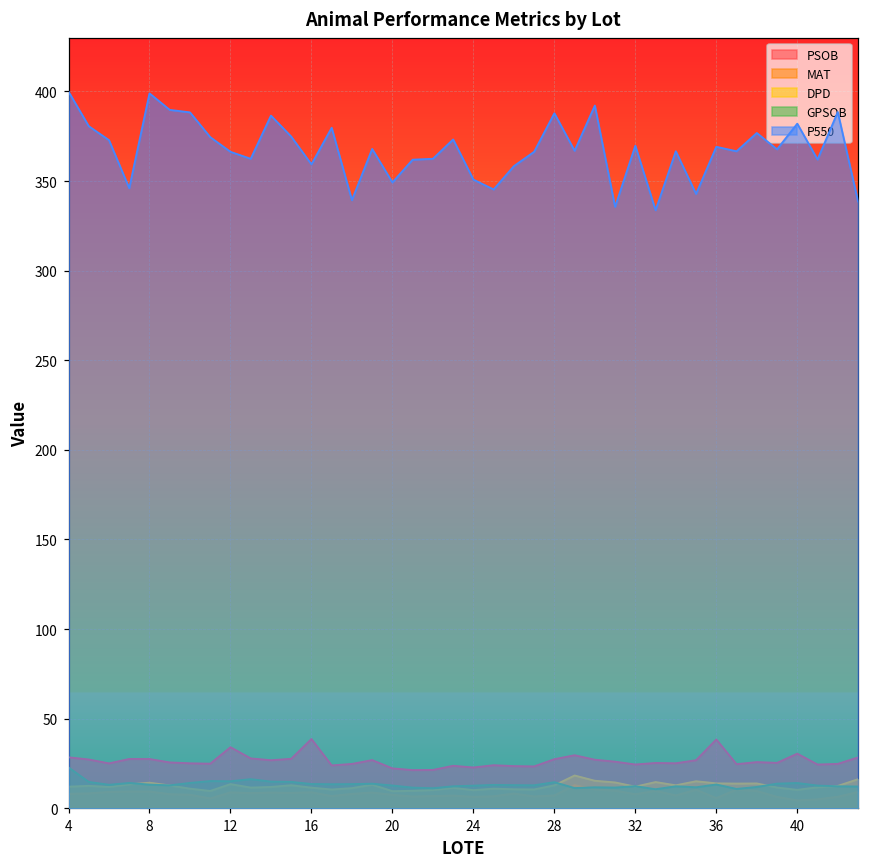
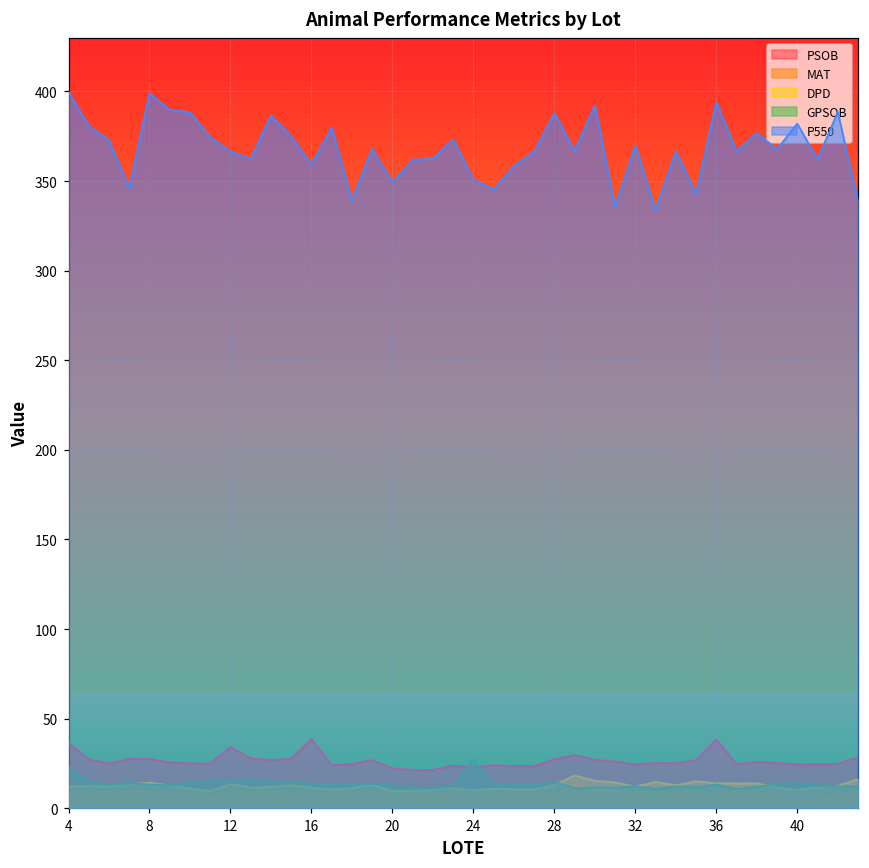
PSOB, 4: 28 -> 36
GPSOB, 24: 13 -> 27
P550, 36: 369 -> 394
PSOB, 40: 31 -> 24
